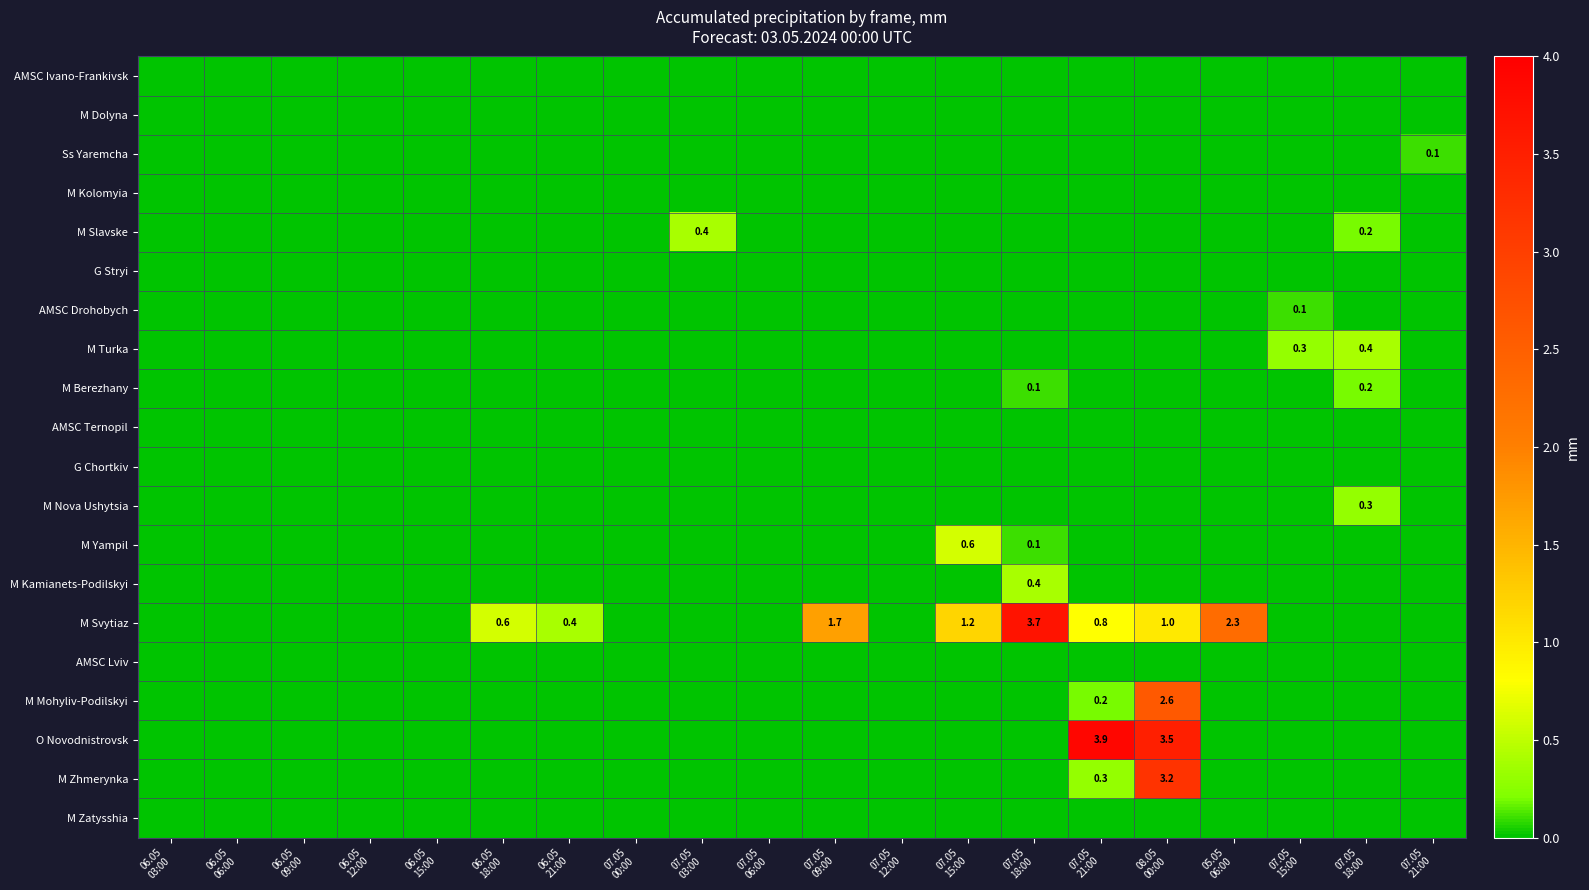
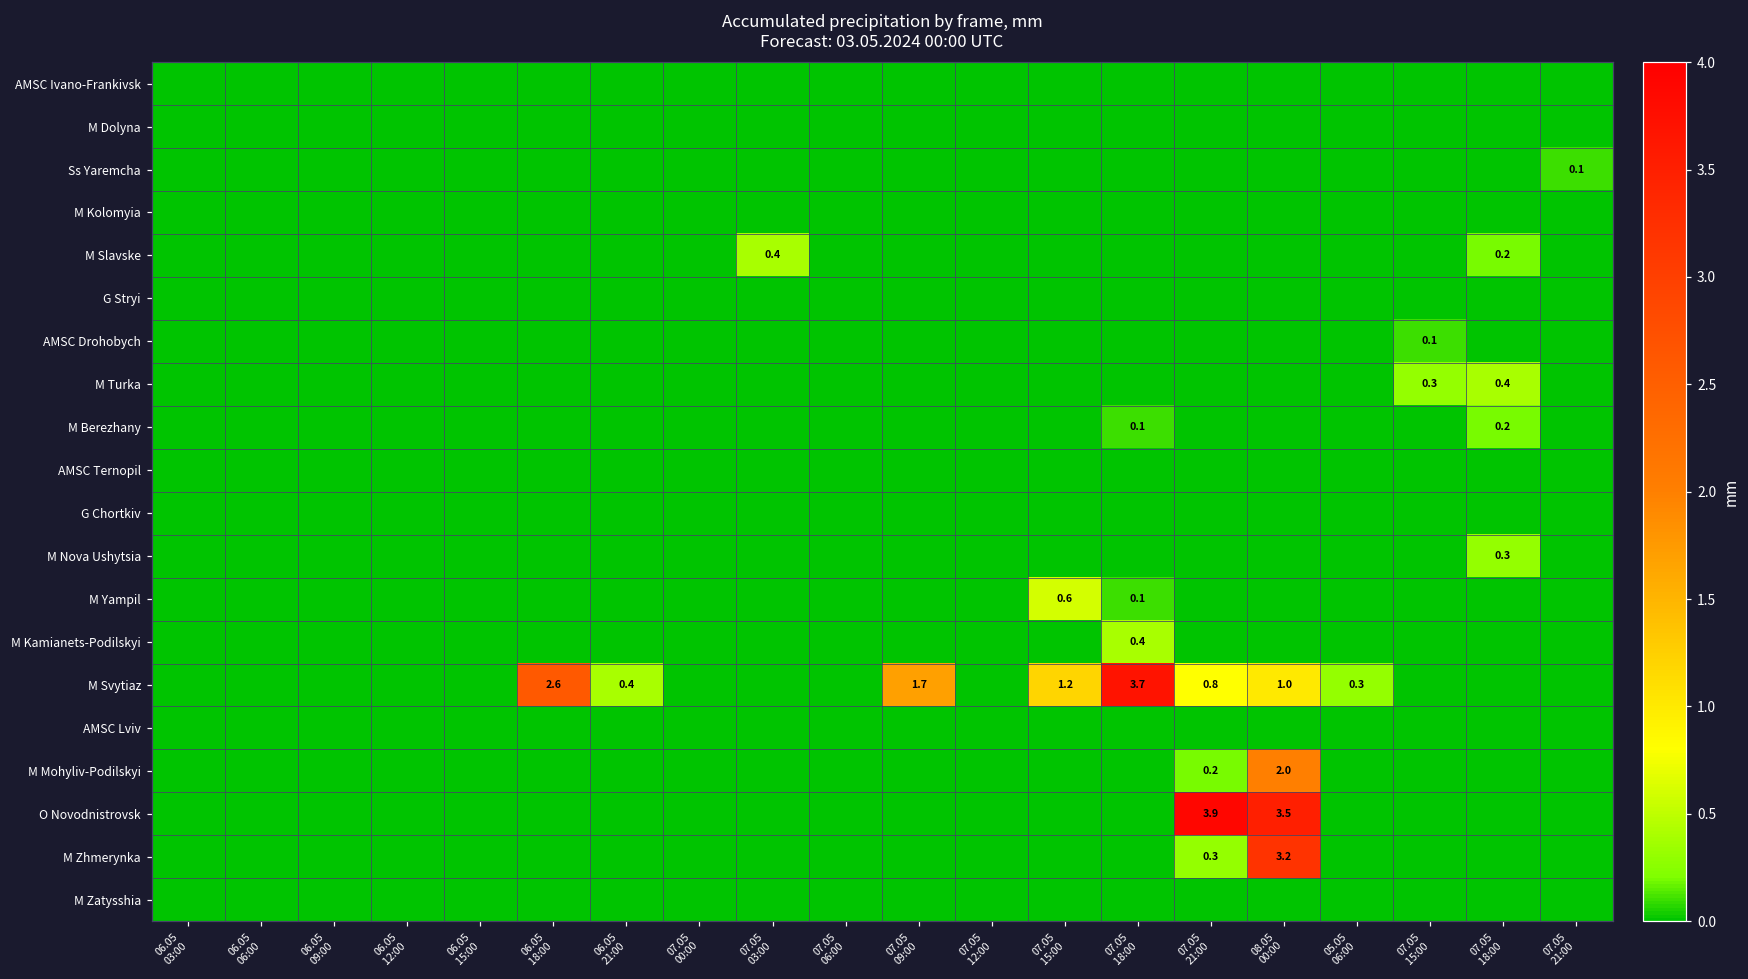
M Svytiaz, 06.05 18:00: 0.6 -> 2.6
M Svytiaz, 05.05 06:00: 2.3 -> 0.3
M Mohyliv-Podilskyi, 08.05 00:00: 2.6 -> 2.0
